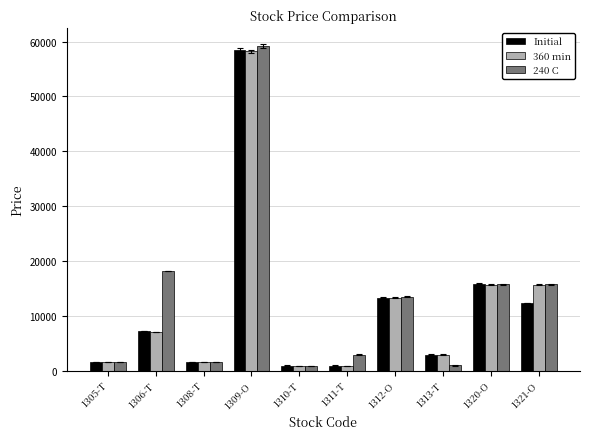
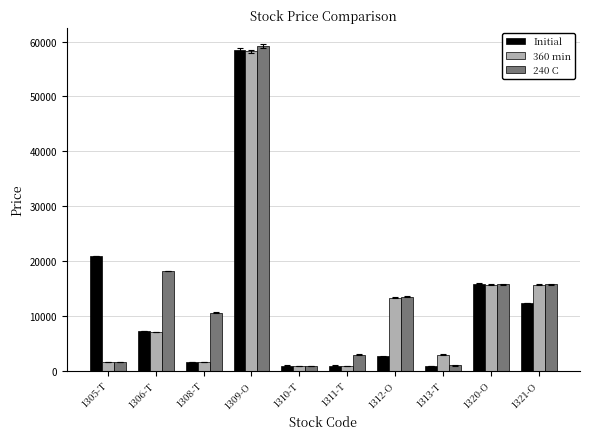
Initial, 1305-T: 2000 -> 21000
240 C, 1308-T: 2000 -> 11000
Initial, 1312-O: 13000 -> 3000
Initial, 1313-T: 3000 -> 1000
